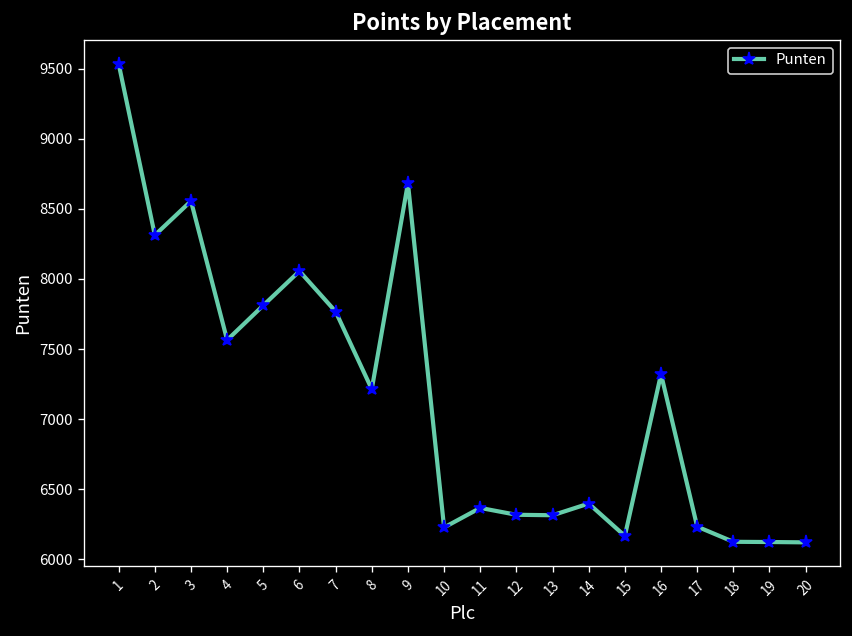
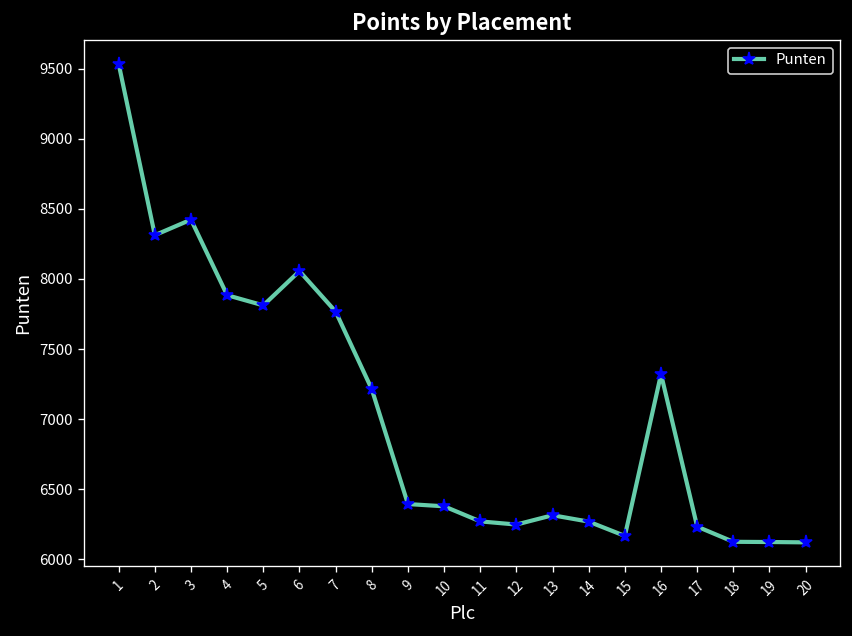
3: 8560 -> 8420
4: 7560 -> 7880
9: 8680 -> 6390
10: 6230 -> 6380
11: 6370 -> 6270
12: 6320 -> 6250
14: 6400 -> 6270
